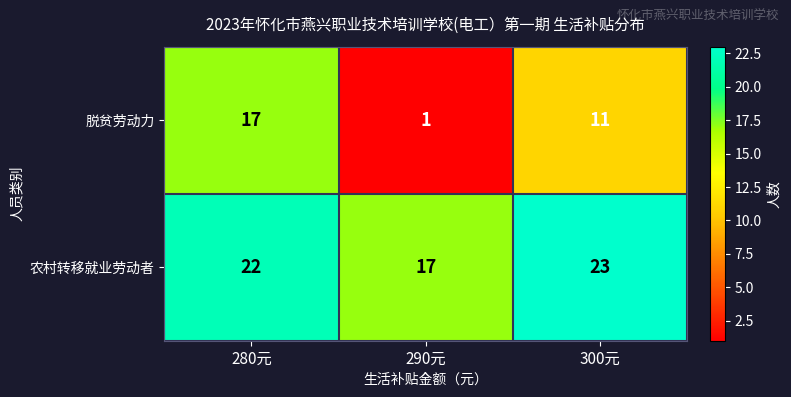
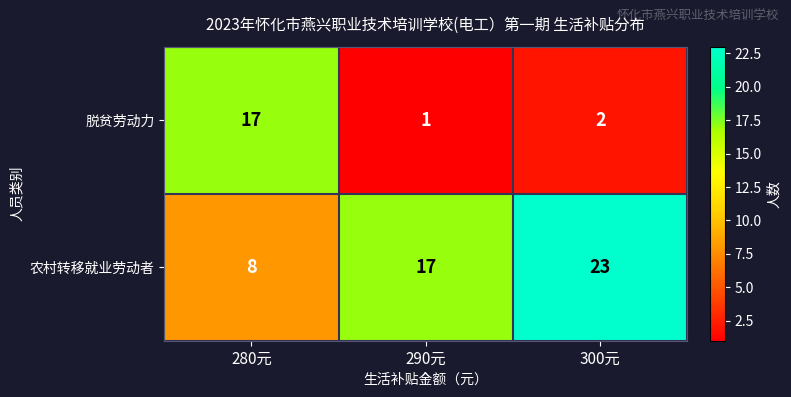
脱贫劳动力, 300元: 11 -> 2
农村转移就业劳动者, 280元: 22 -> 8
